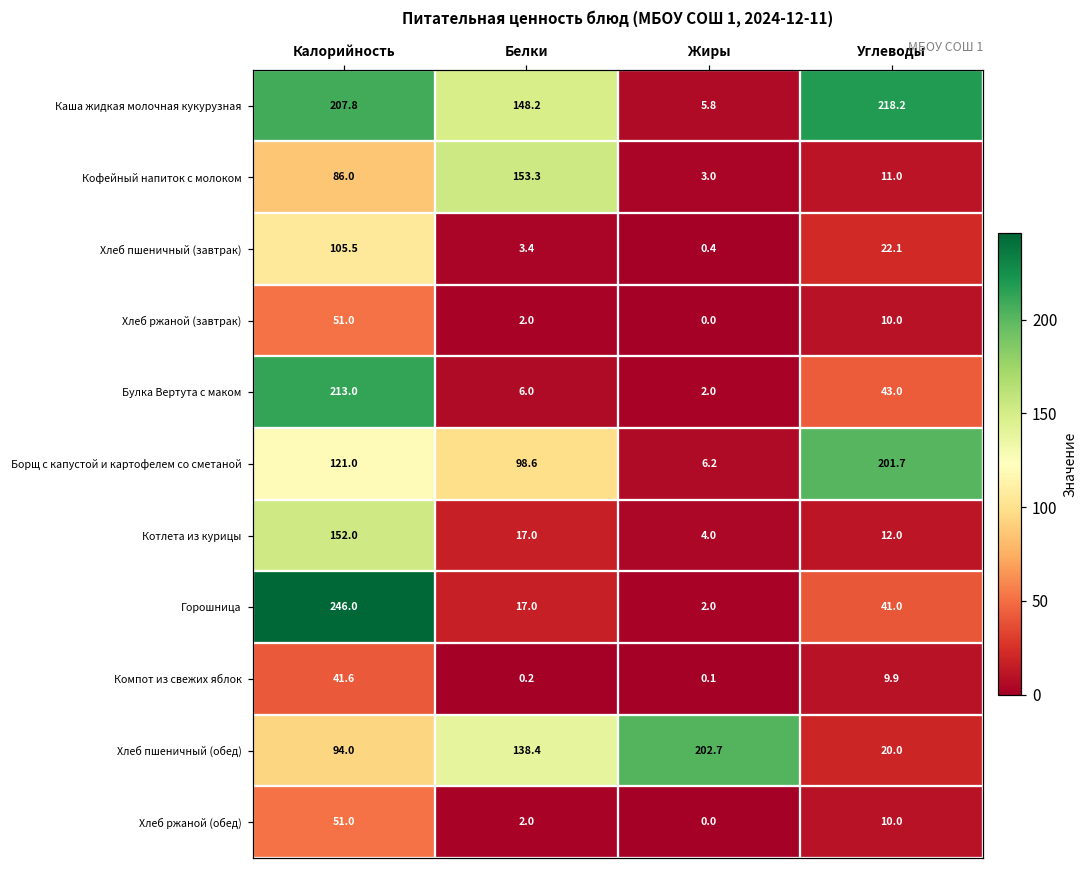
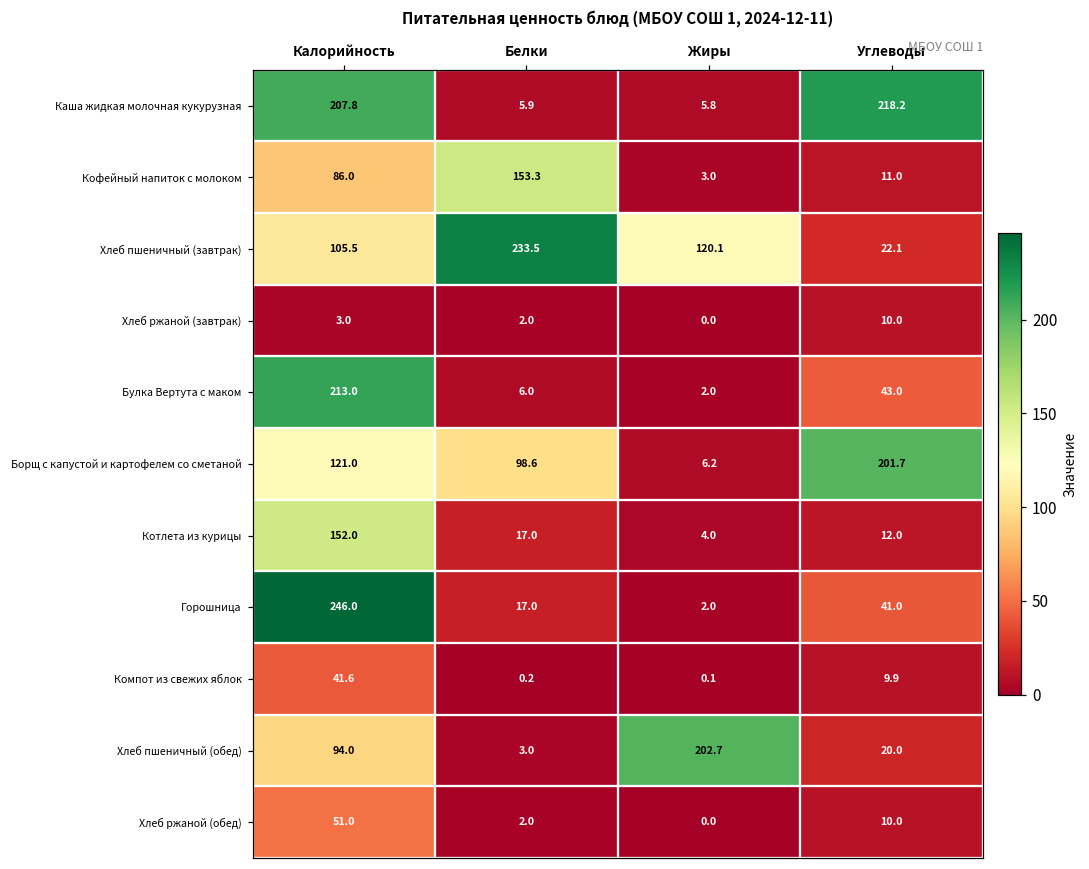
Каша жидкая молочная кукурузная, Белки: 148.2 -> 5.9
Хлеб пшеничный (завтрак), Белки: 3.4 -> 233.5
Хлеб пшеничный (завтрак), Жиры: 0.4 -> 120.1
Хлеб ржаной (завтрак), Калорийность: 51.0 -> 3.0
Хлеб пшеничный (обед), Белки: 138.4 -> 3.0
